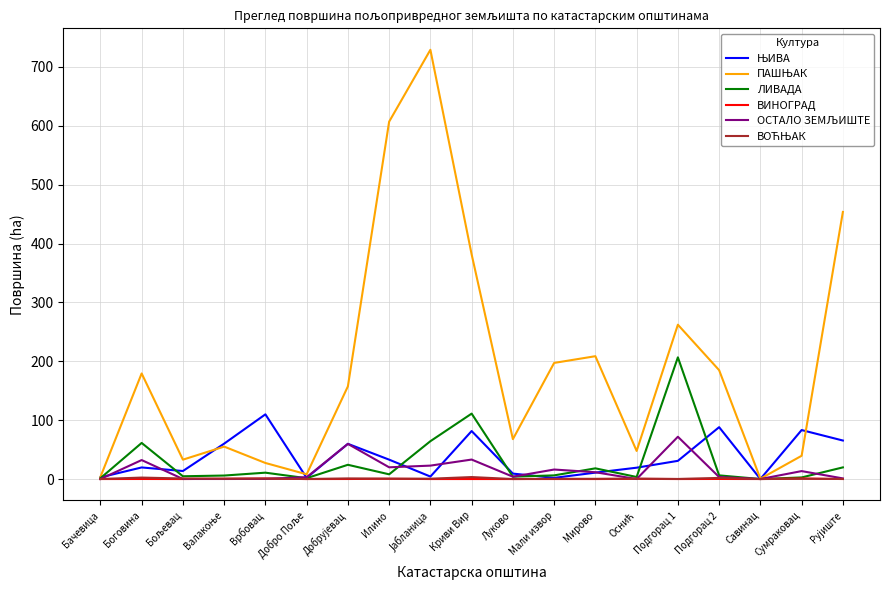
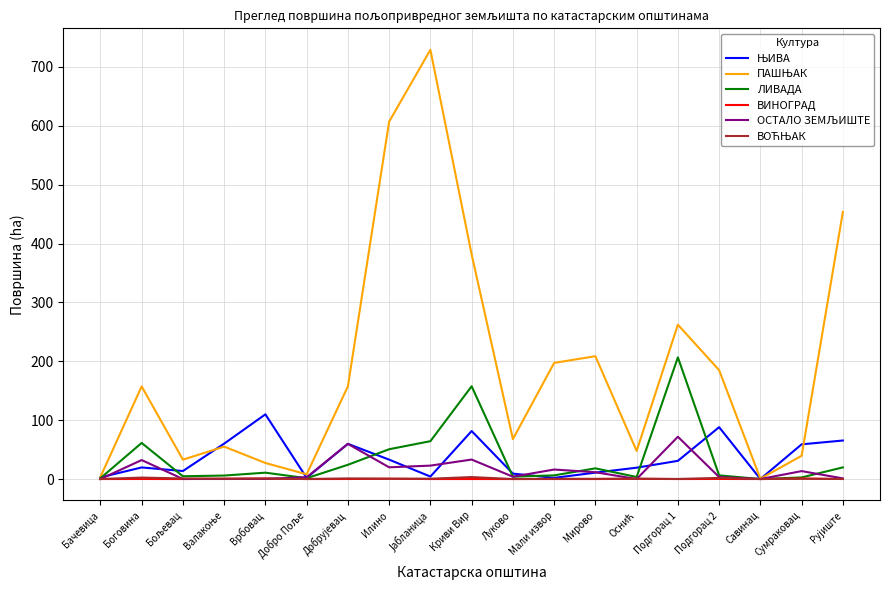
ПАШЊАК, Боговина: 180 -> 160
ЛИВАДА, Илино: 10 -> 50
ЛИВАДА, Криви Вир: 110 -> 160
ЊИВА, Сумраковац: 80 -> 60
